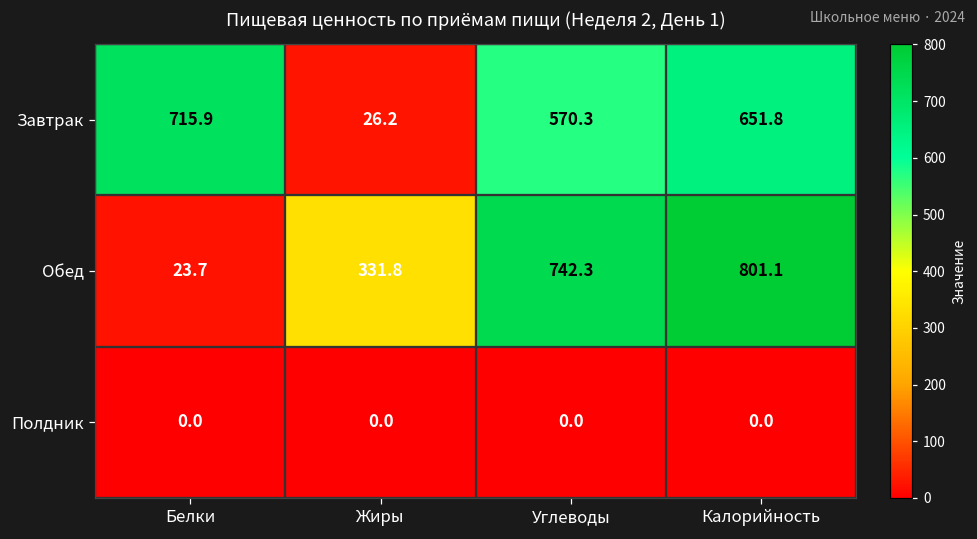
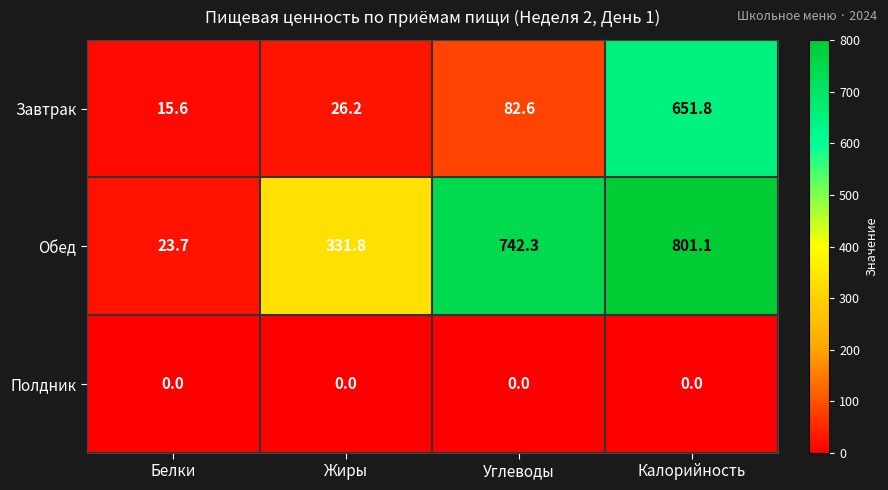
Завтрак, Белки: 715.9 -> 15.6
Завтрак, Углеводы: 570.3 -> 82.6
